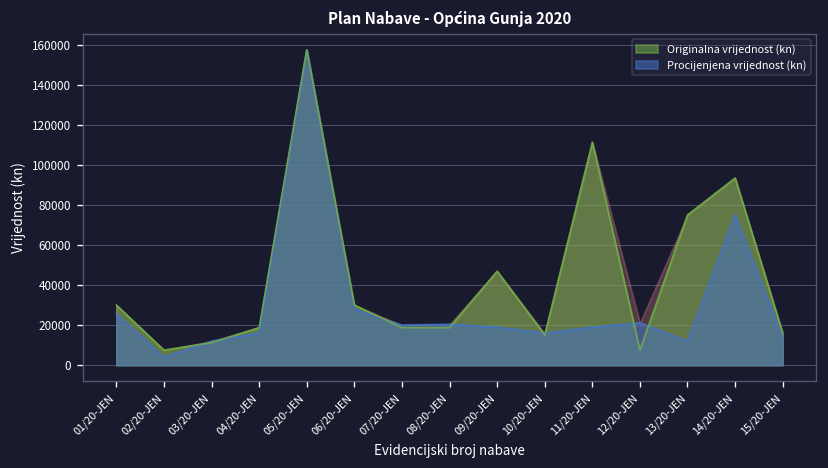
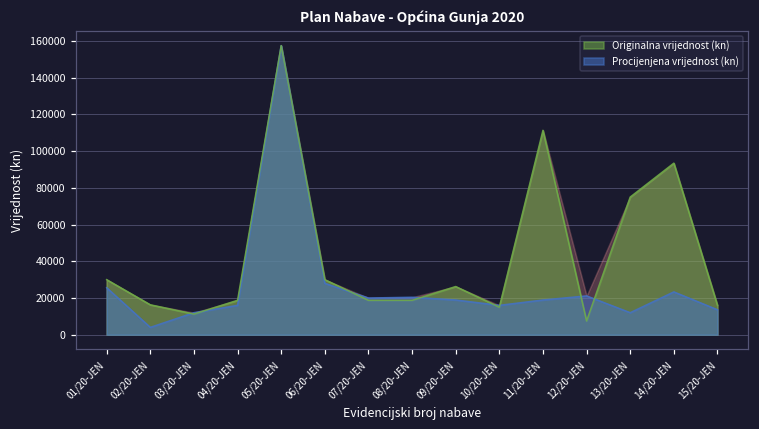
Originalna vrijednost (kn), 02/20-JEN: 8000 -> 16000
Originalna vrijednost (kn), 09/20-JEN: 47000 -> 26000
Procijenjena vrijednost (kn), 14/20-JEN: 75000 -> 23000
